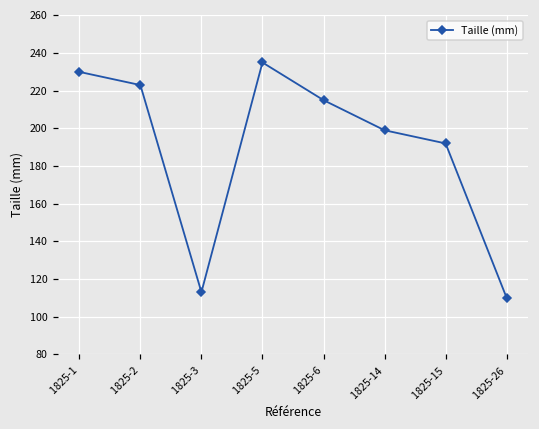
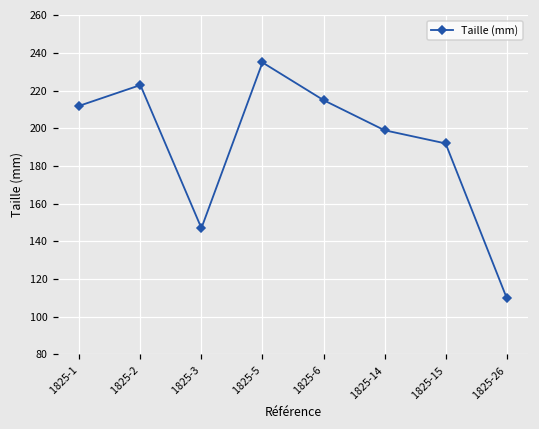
1825-1: 230 -> 212
1825-3: 113 -> 147
